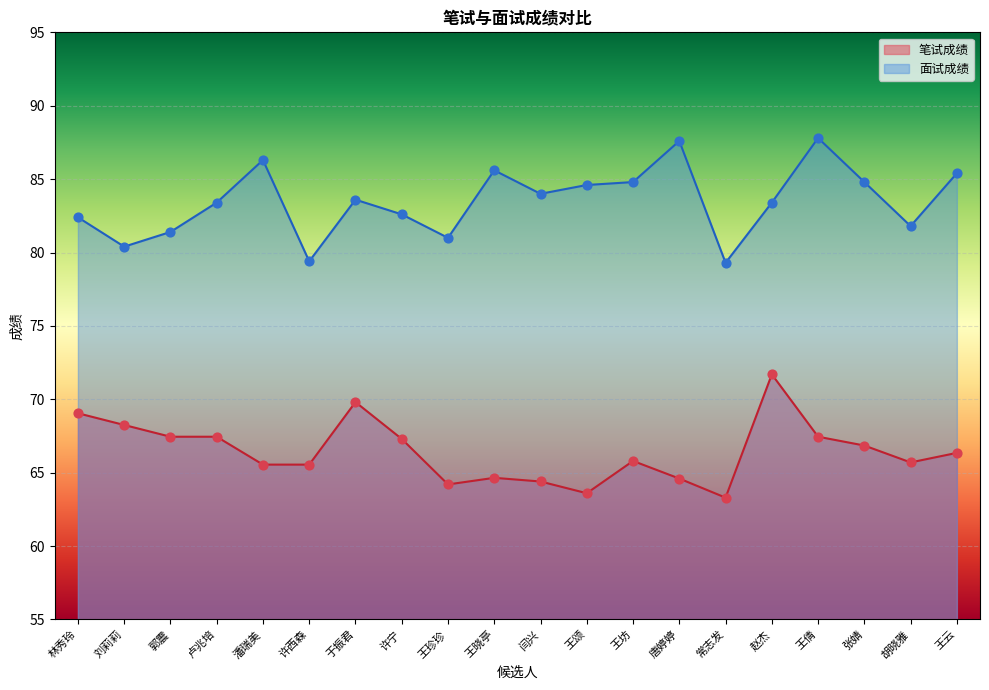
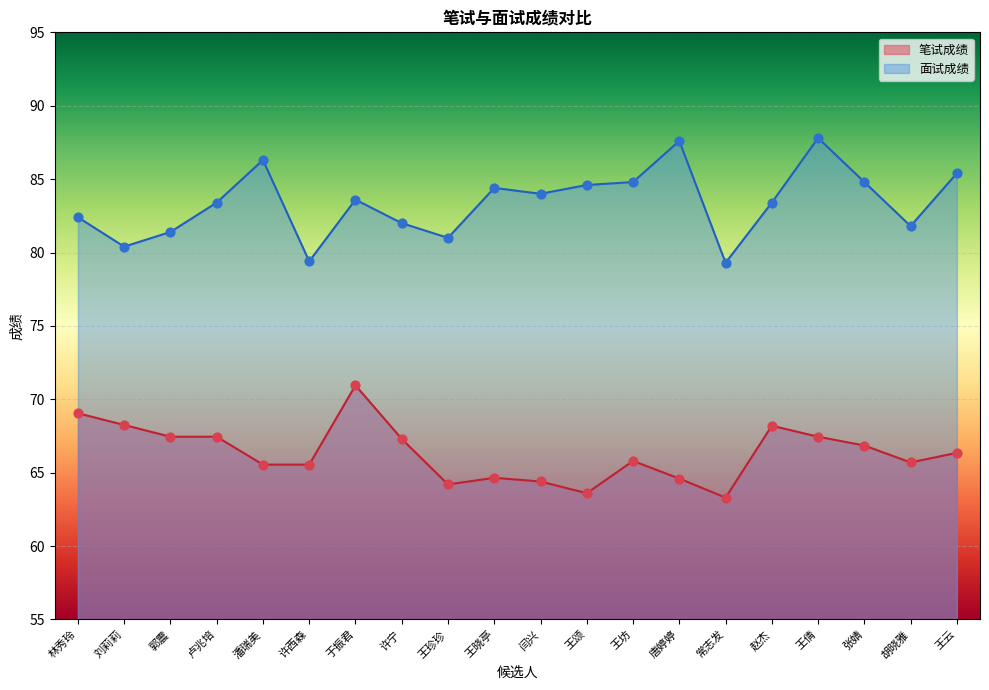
笔试成绩, 于振君: 69.8 -> 71.0
面试成绩, 许宁: 82.6 -> 82.0
面试成绩, 王晓亭: 85.6 -> 84.4
笔试成绩, 赵杰: 71.7 -> 68.2
